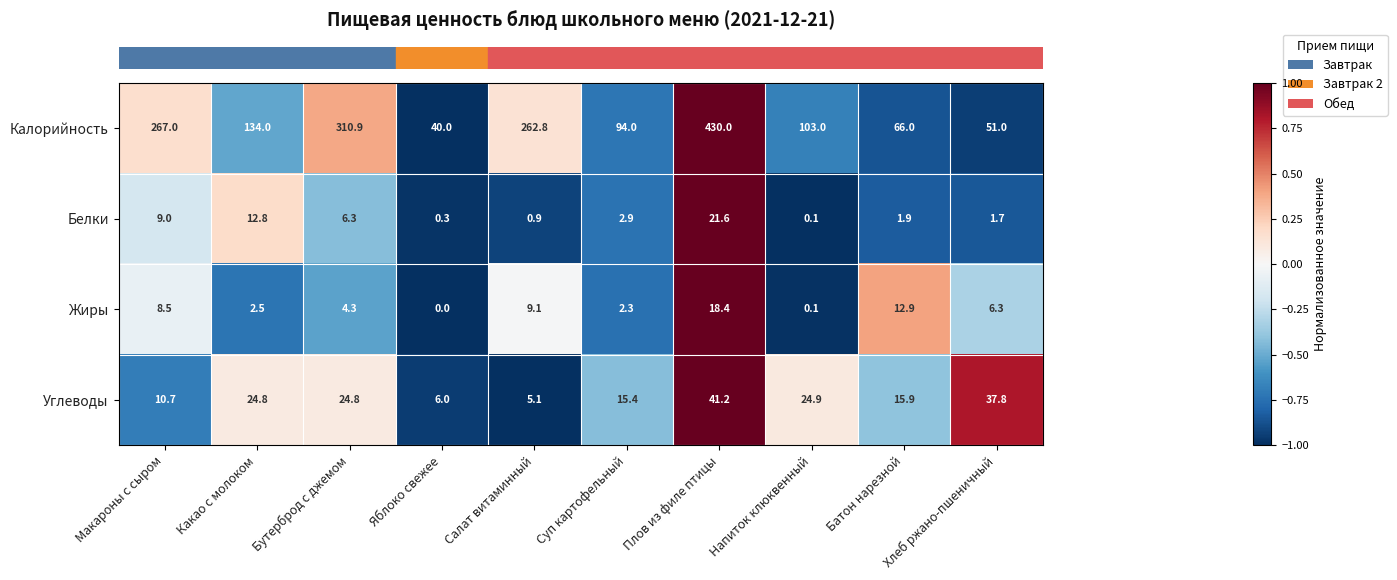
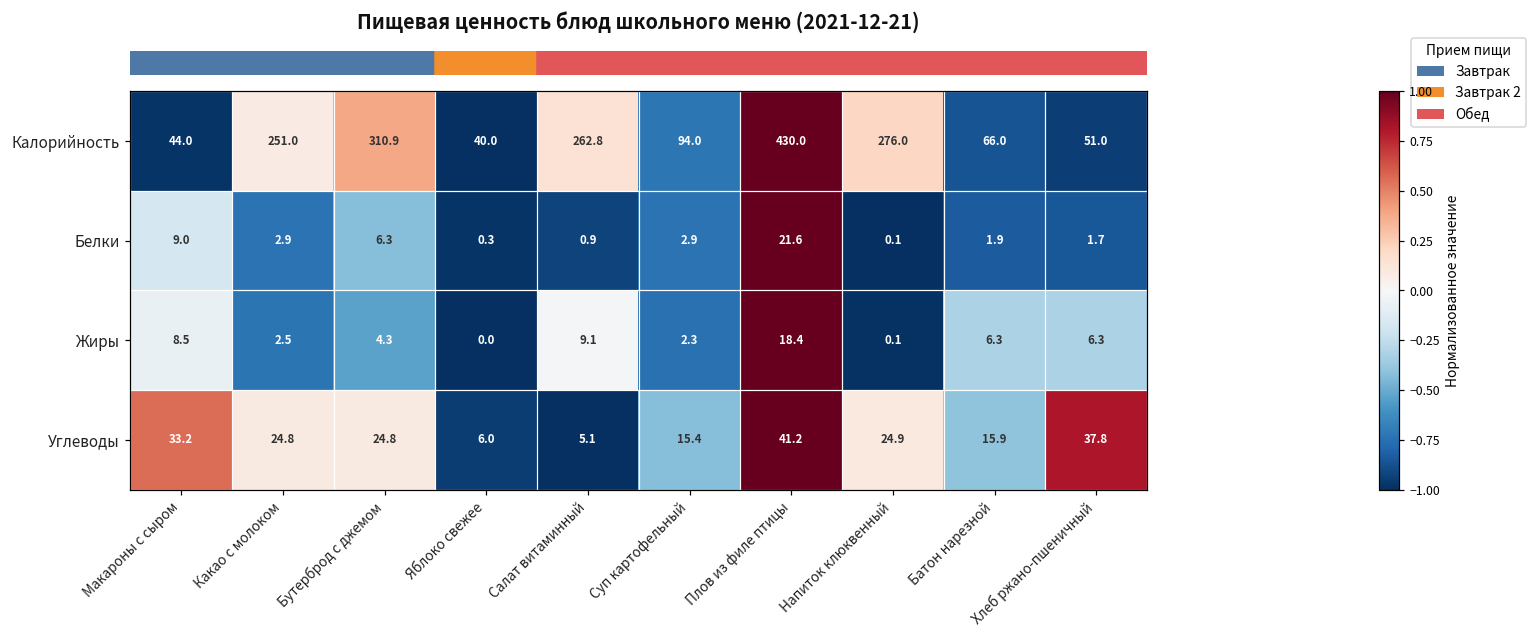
Калорийность, Макароны с сыром: 267.0 -> 44.0
Калорийность, Какао с молоком: 134.0 -> 251.0
Калорийность, Напиток клюквенный: 103.0 -> 276.0
Белки, Какао с молоком: 12.8 -> 2.9
Жиры, Батон нарезной: 12.9 -> 6.3
Углеводы, Макароны с сыром: 10.7 -> 33.2
